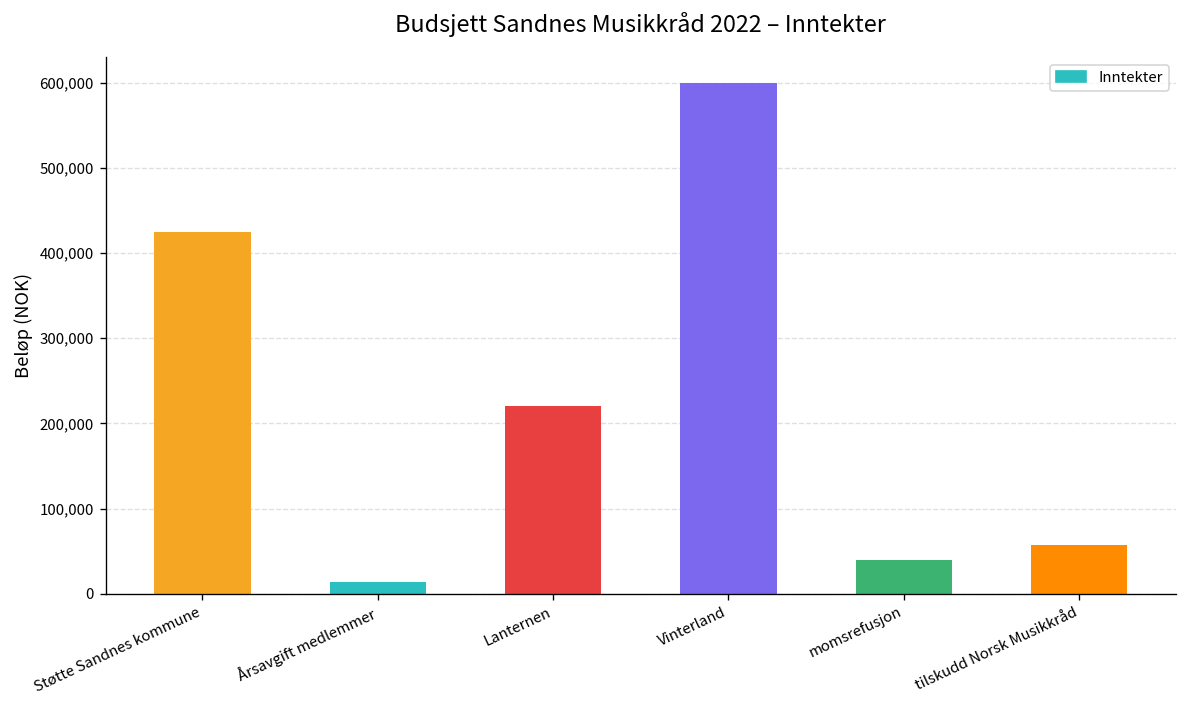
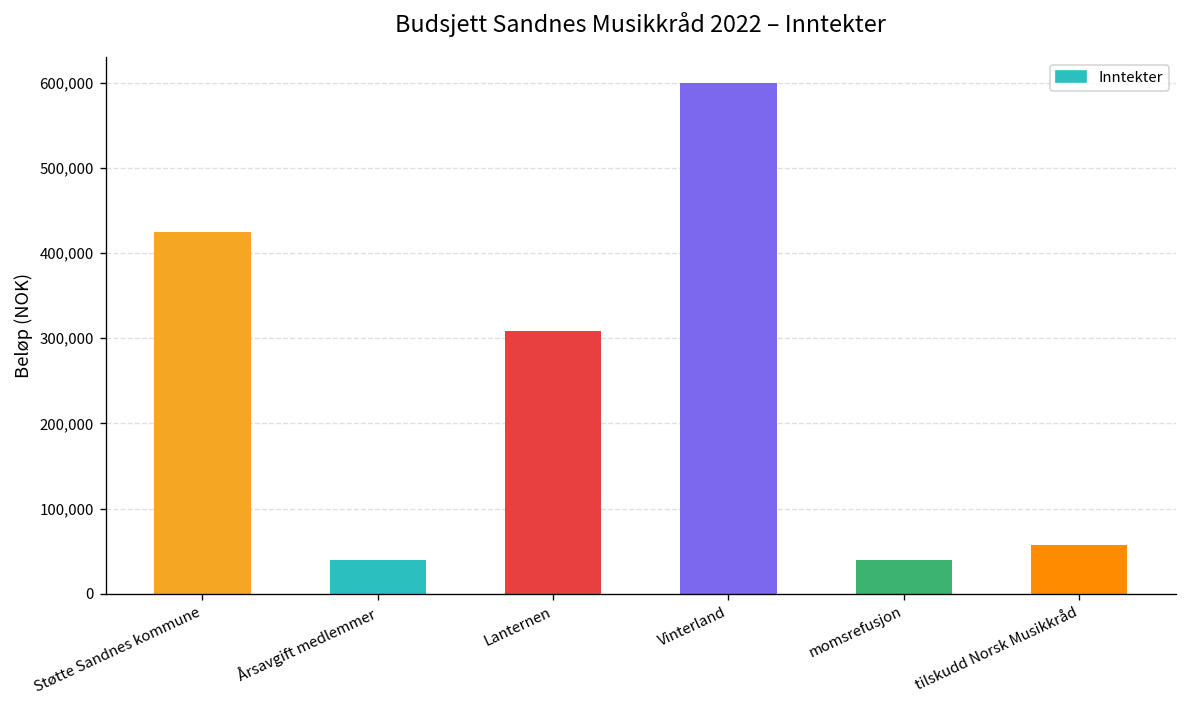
Årsavgift medlemmer: 10,000 -> 40,000
Lanternen: 220,000 -> 310,000
